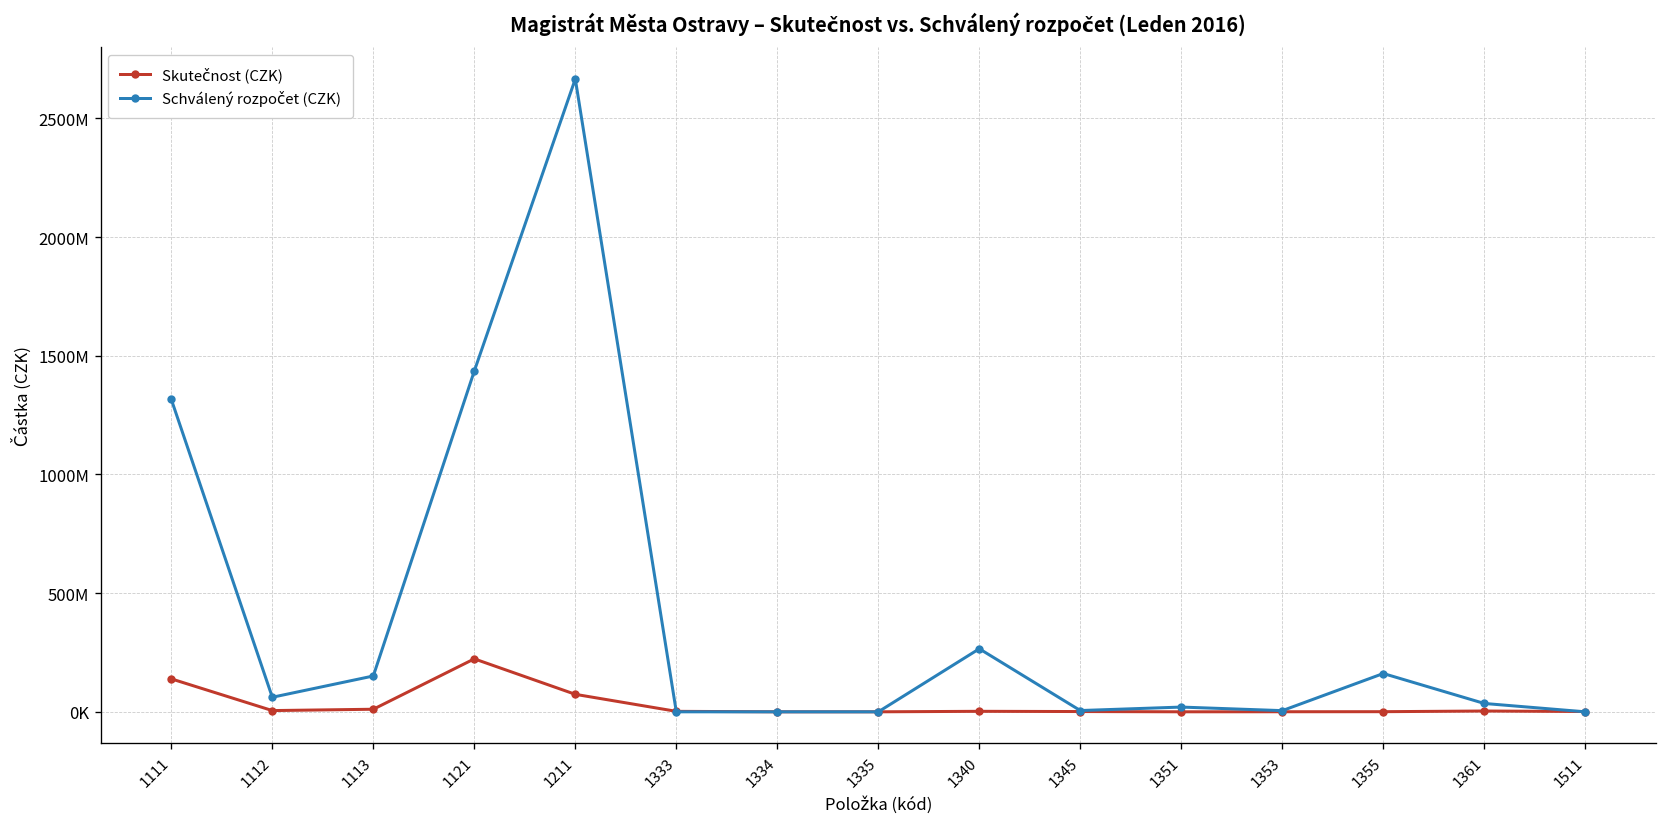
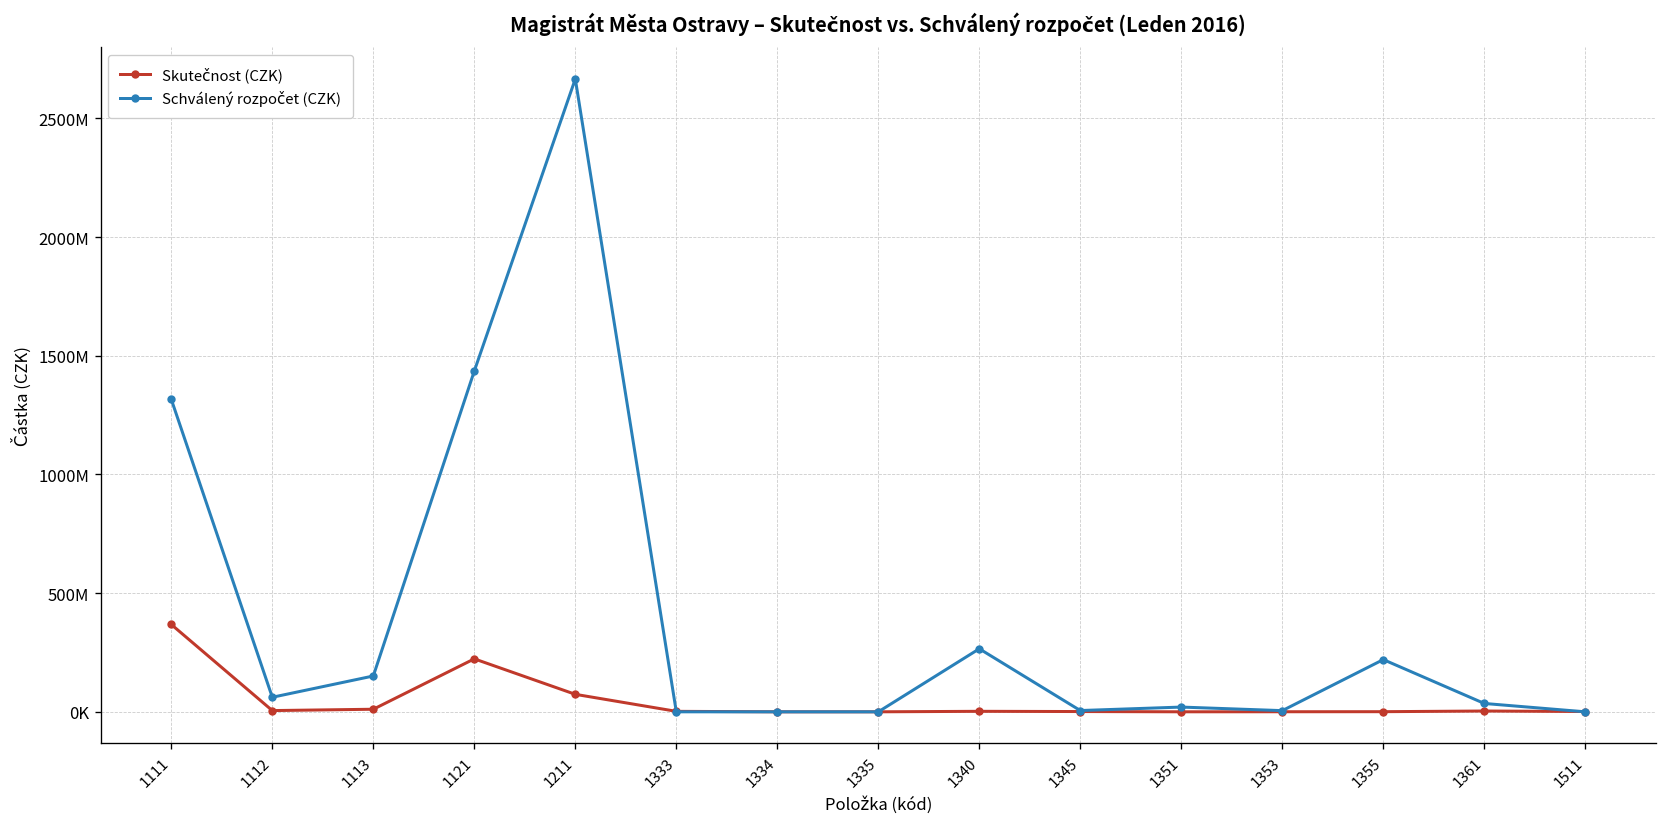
Skutečnost (CZK), 1111: 140000000 -> 370000000
Schválený rozpočet (CZK), 1355: 160000000 -> 220000000
